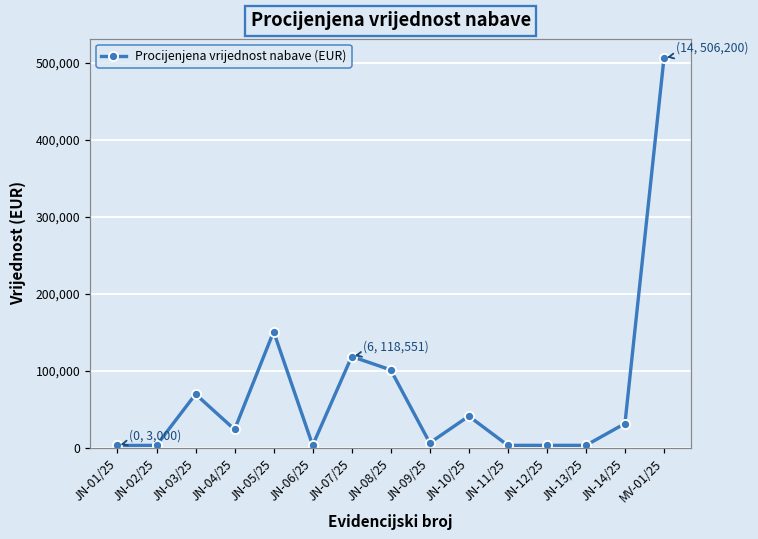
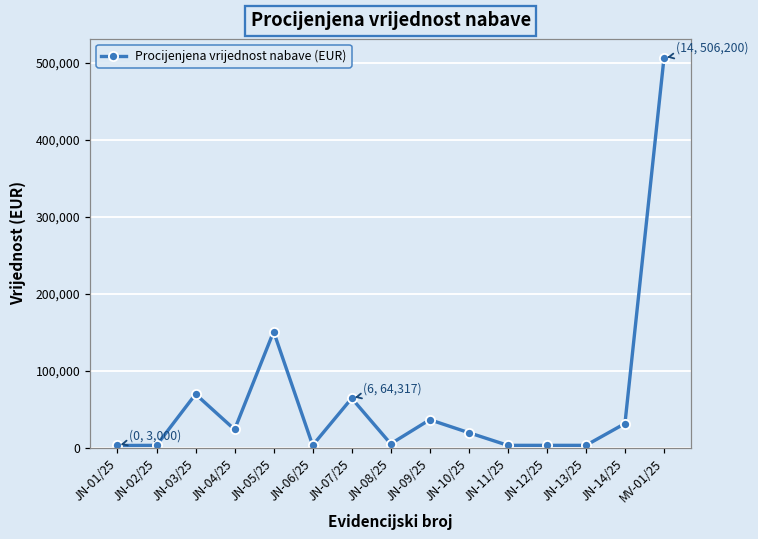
JN-07/25: 118,551 -> 64,317
JN-08/25: 100,000 -> 10,000
JN-09/25: 10,000 -> 40,000
JN-10/25: 40,000 -> 20,000
